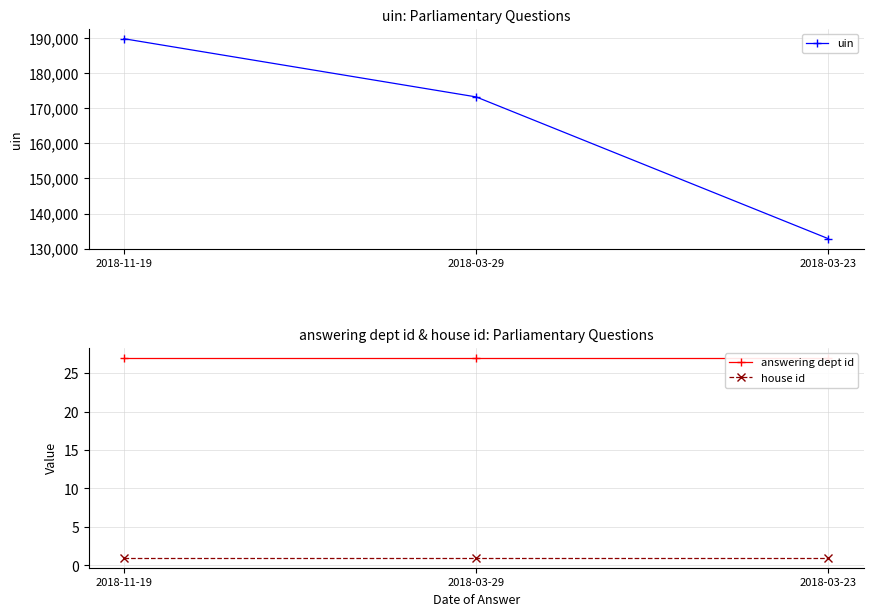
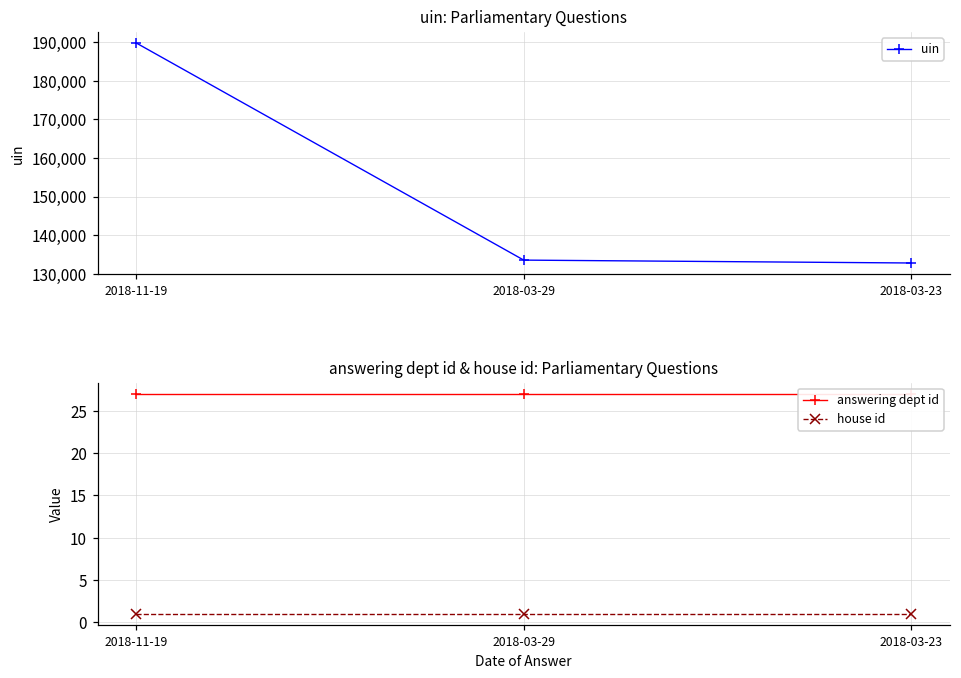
uin: Parliamentary Questions, 2018-03-29: 173,000 -> 134,000
